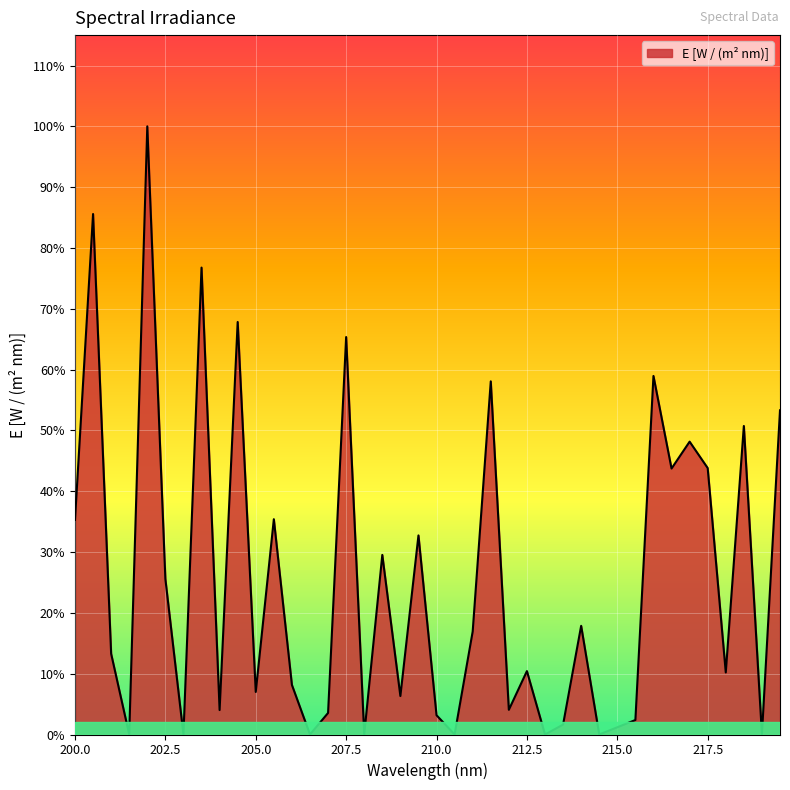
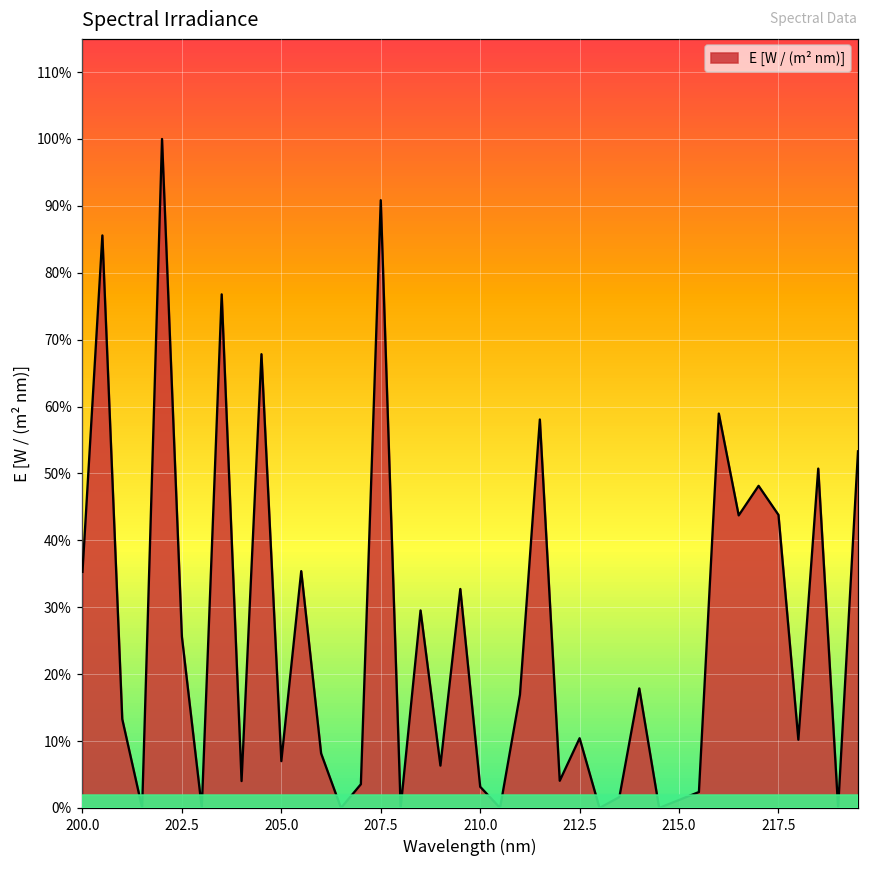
207.5: 65% -> 91%
